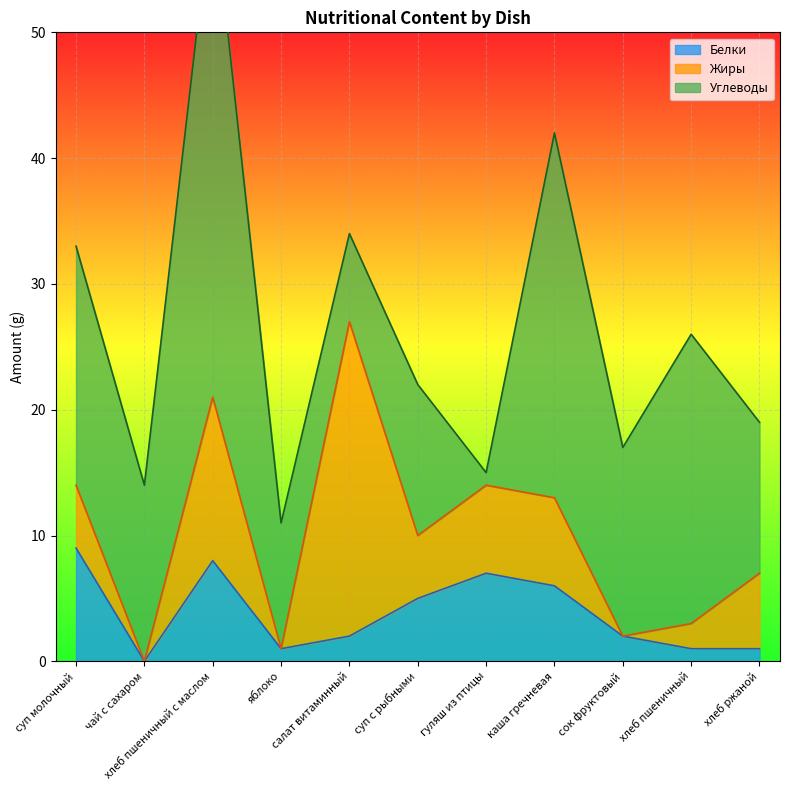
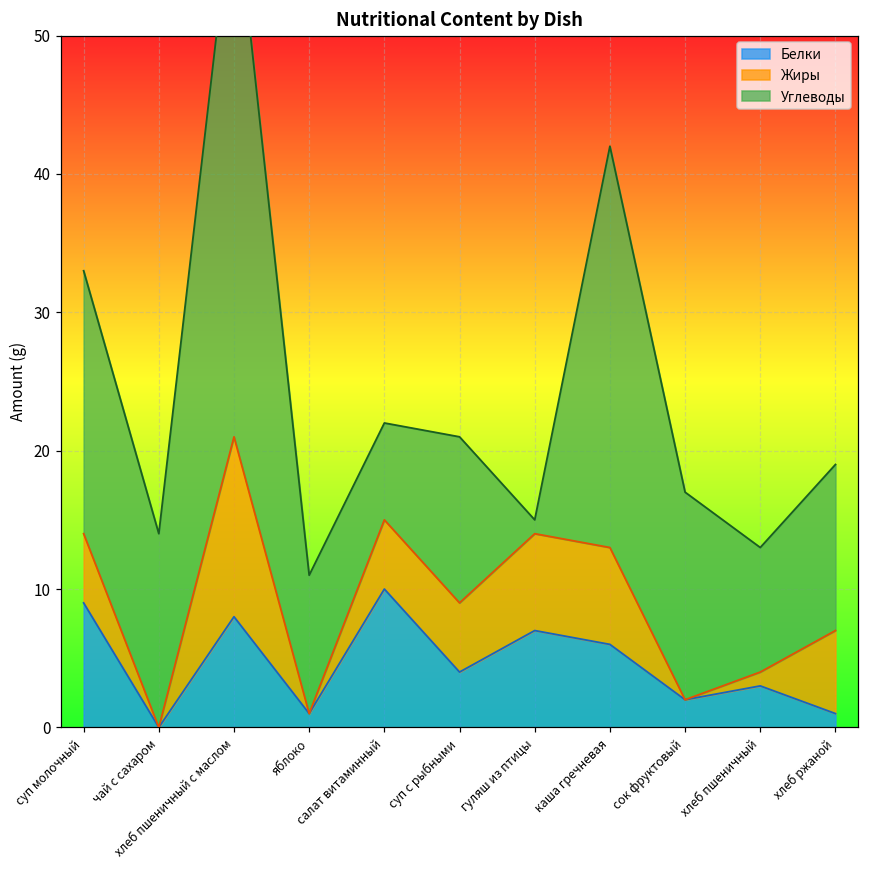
Белки, салат витаминный: 2 -> 10
Жиры, салат витаминный: 25 -> 5
Белки, суп с рыбными: 5 -> 4
Белки, хлеб пшеничный: 1 -> 3
Жиры, хлеб пшеничный: 2 -> 1
Углеводы, хлеб пшеничный: 23 -> 9
